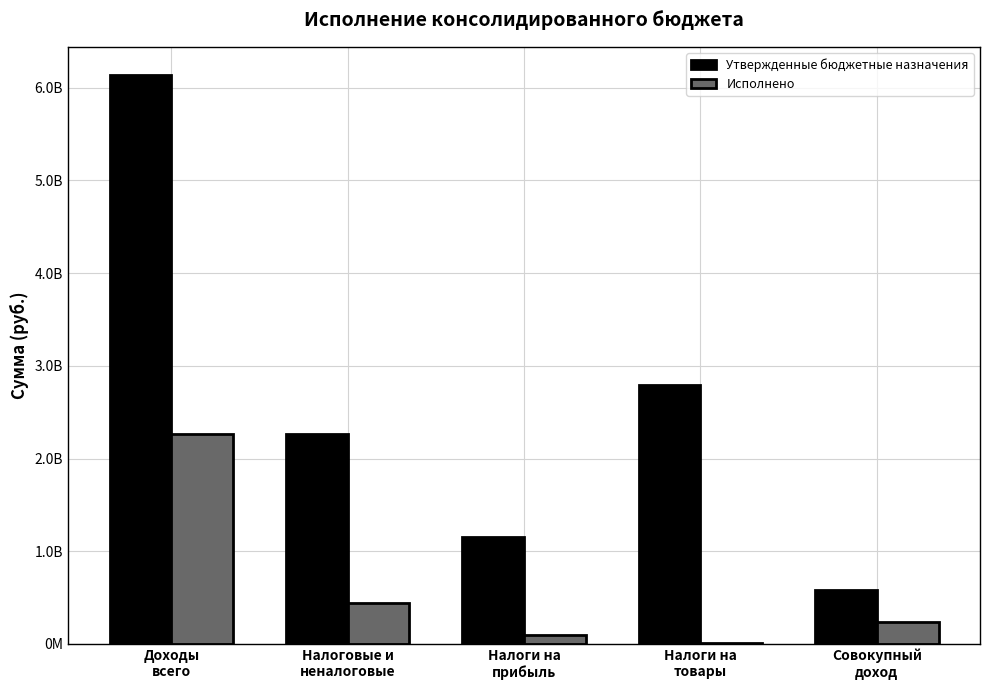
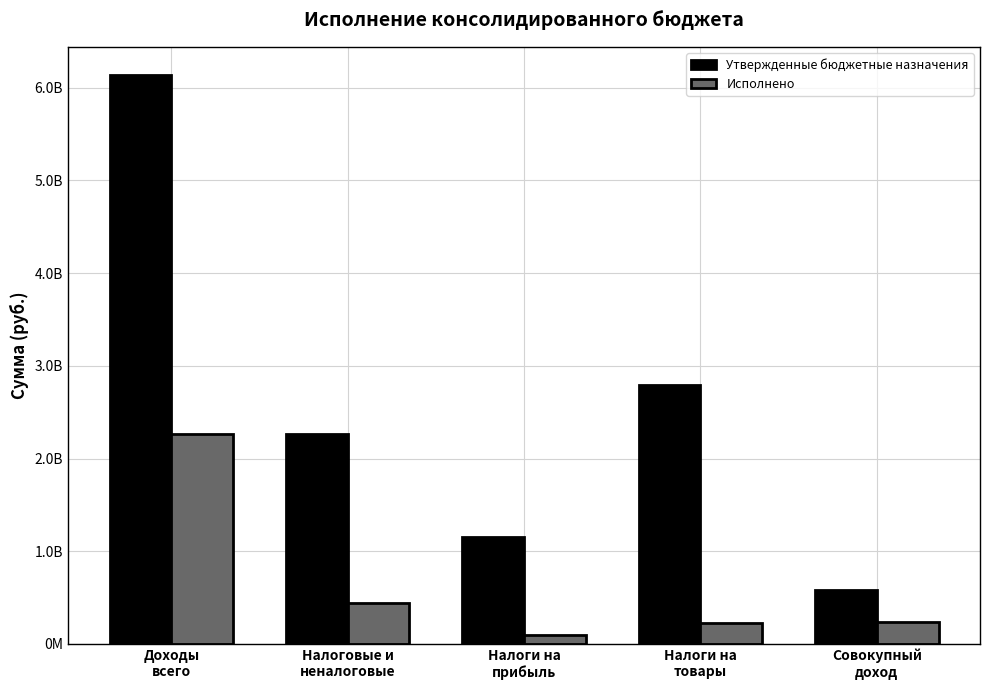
Исполнено, Налоги на товары: 0 -> 200000000
